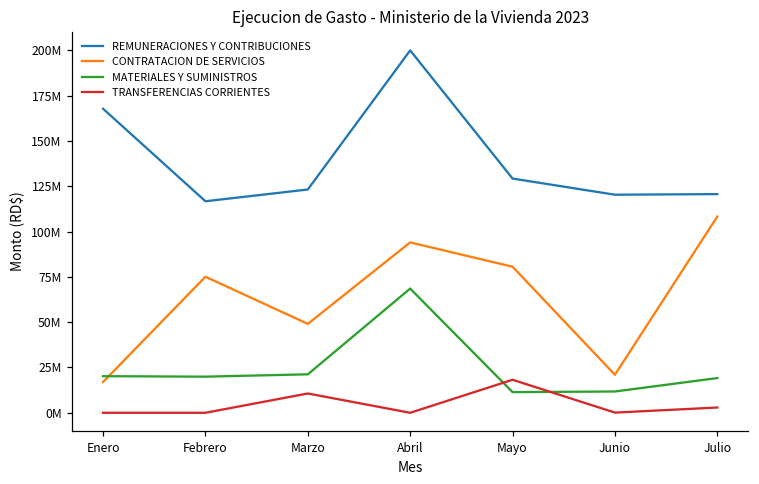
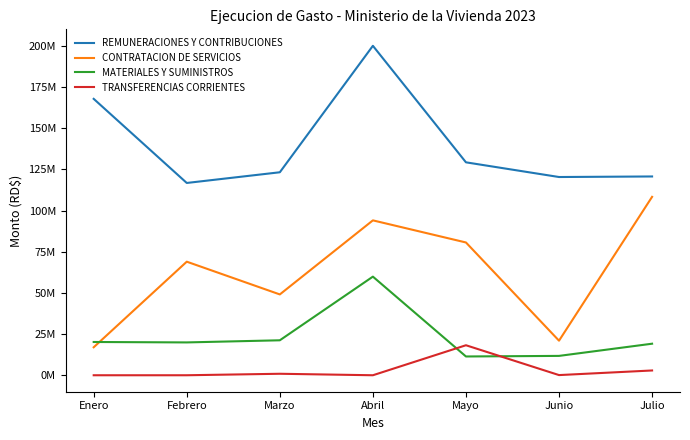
CONTRATACION DE SERVICIOS, Febrero: 75000000 -> 69000000
TRANSFERENCIAS CORRIENTES, Marzo: 11000000 -> 1000000
MATERIALES Y SUMINISTROS, Abril: 69000000 -> 60000000
